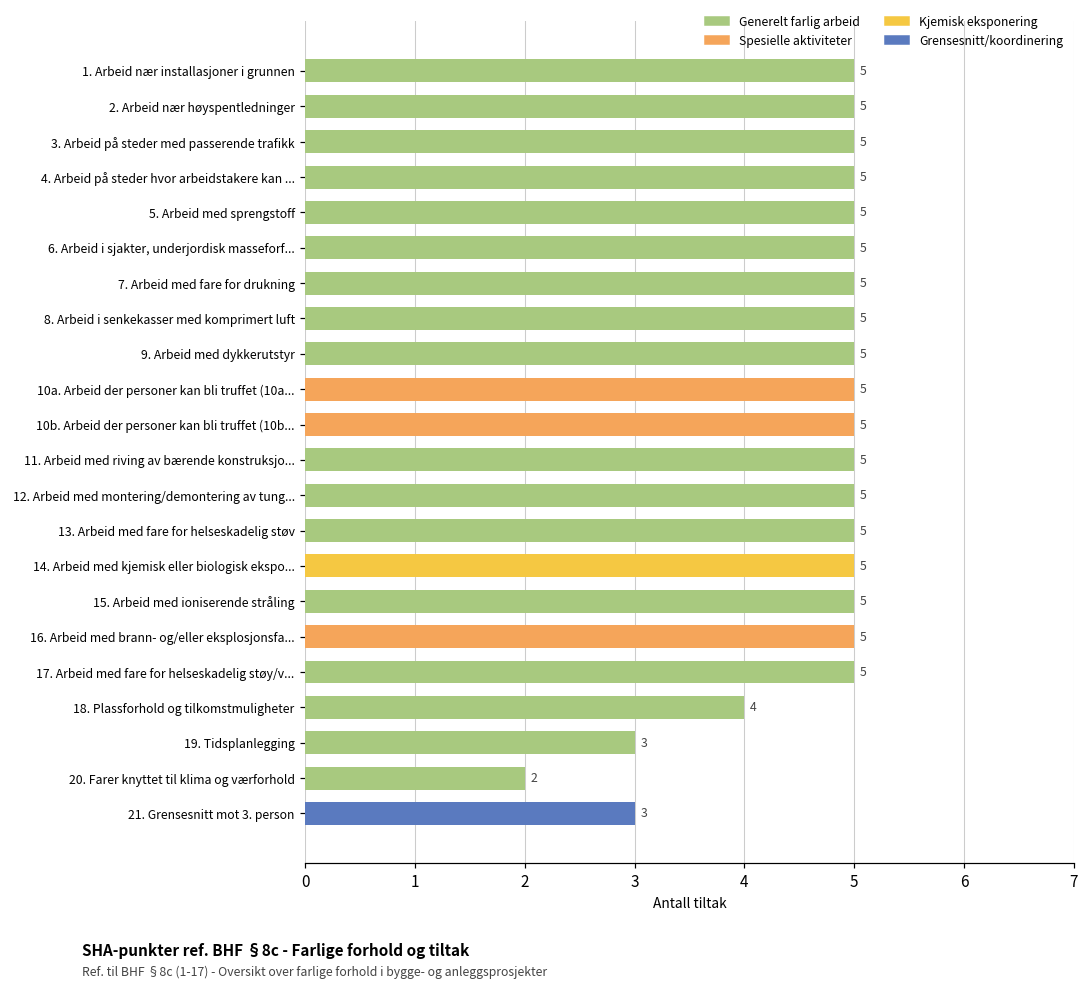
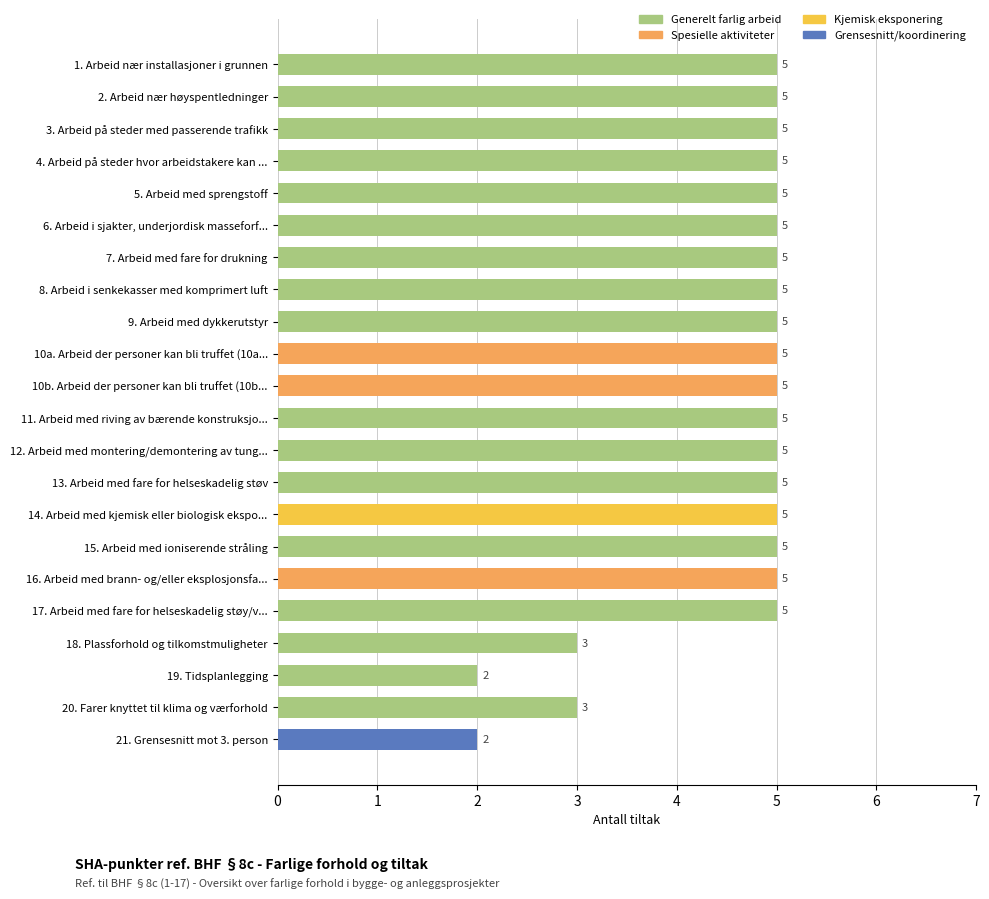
18. Plassforhold og tilkomstmuligheter: 4 -> 3
19. Tidsplanlegging: 3 -> 2
20. Farer knyttet til klima og værforhold: 2 -> 3
21. Grensesnitt mot 3. person: 3 -> 2
